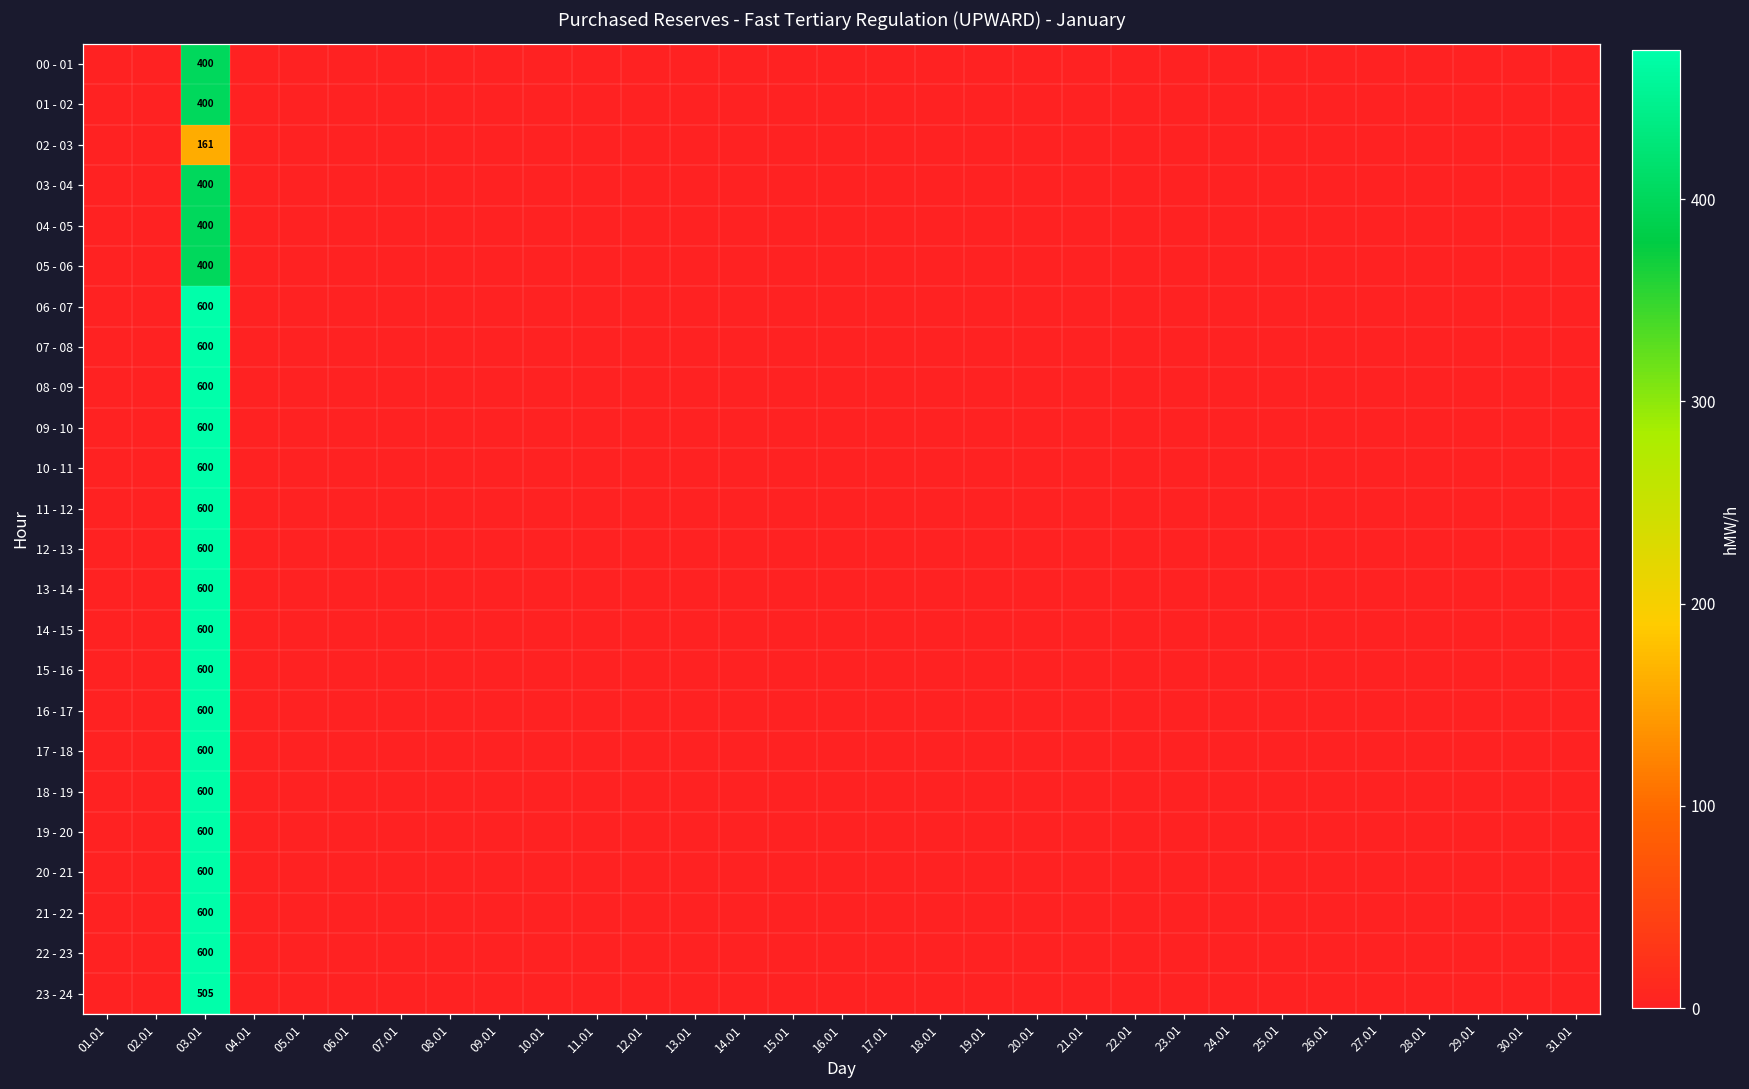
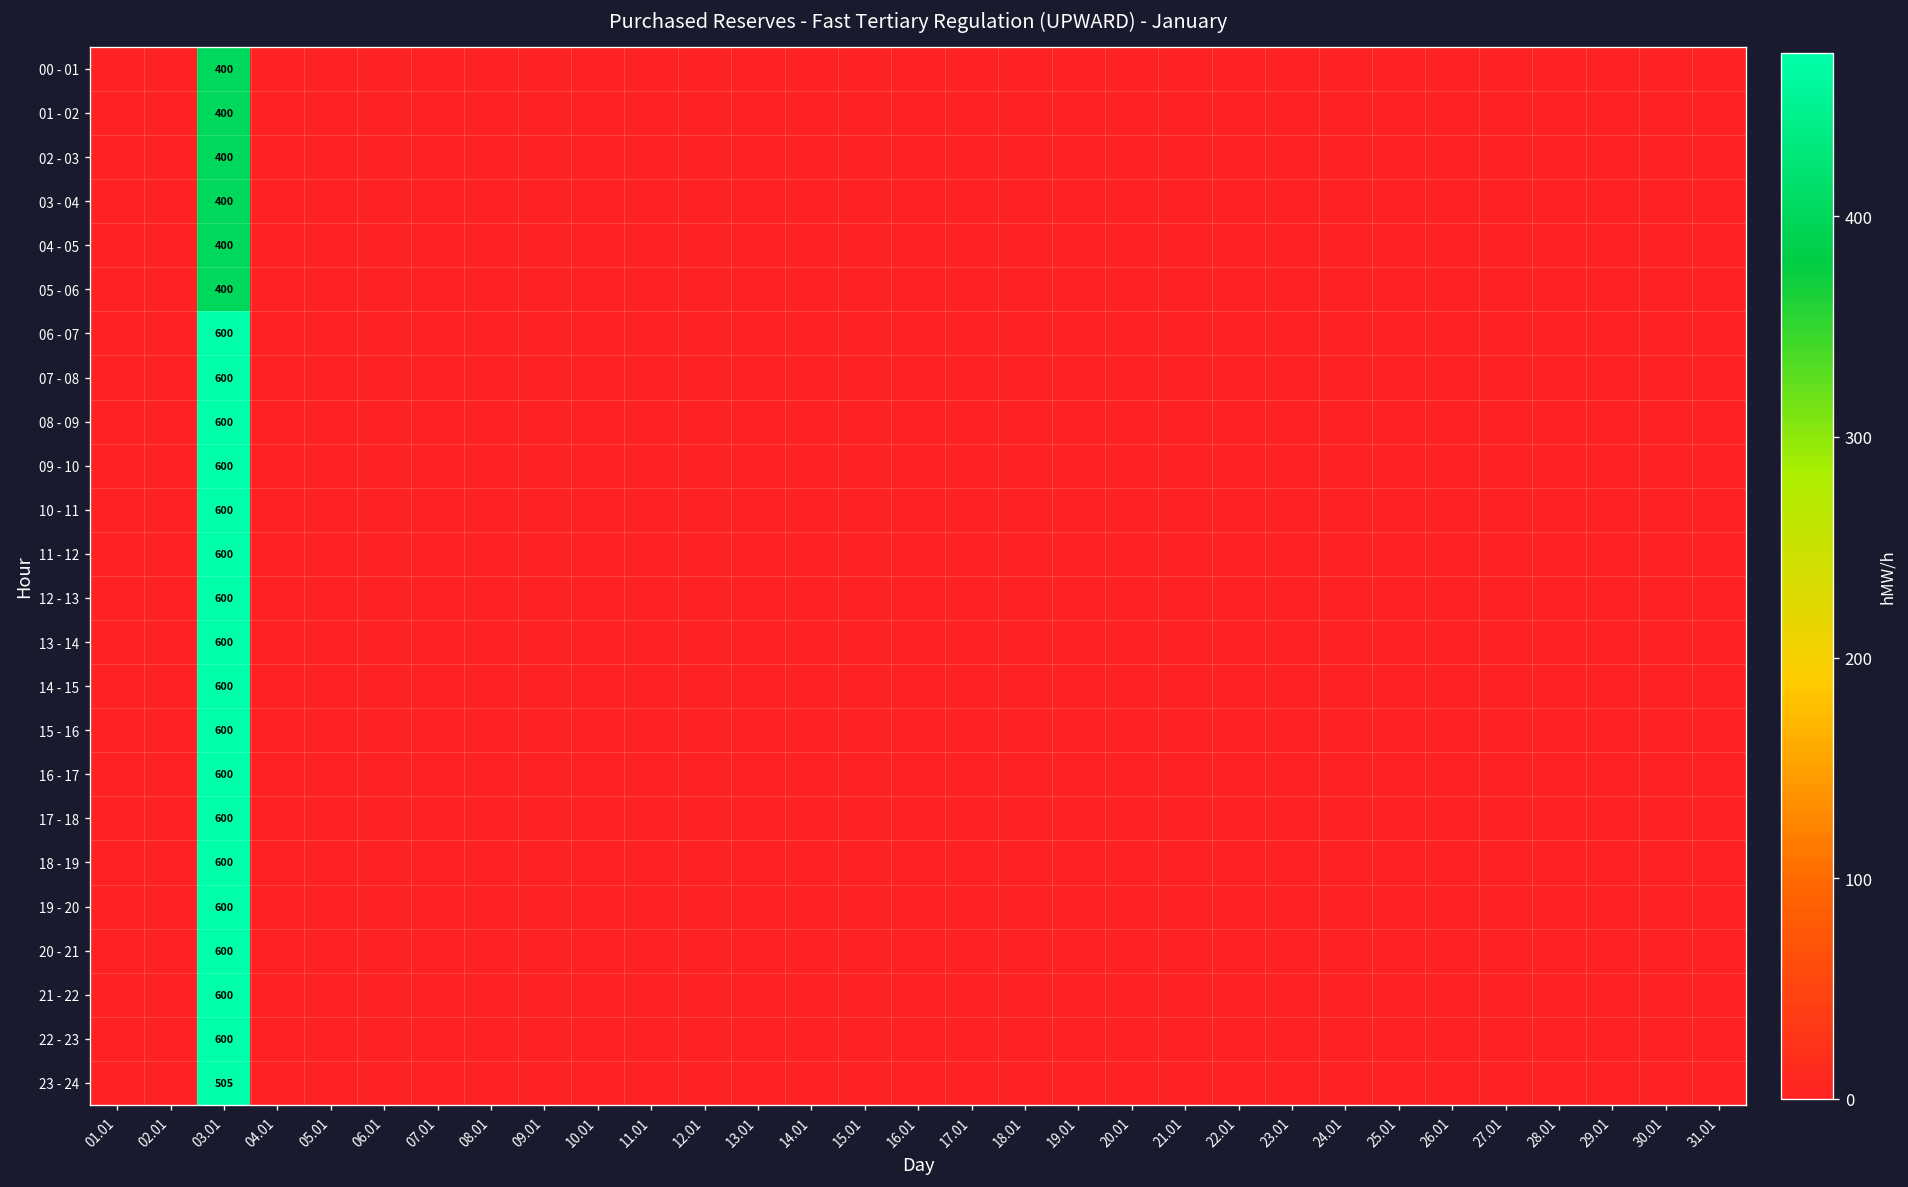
02 - 03, 03.01: 161 -> 400
